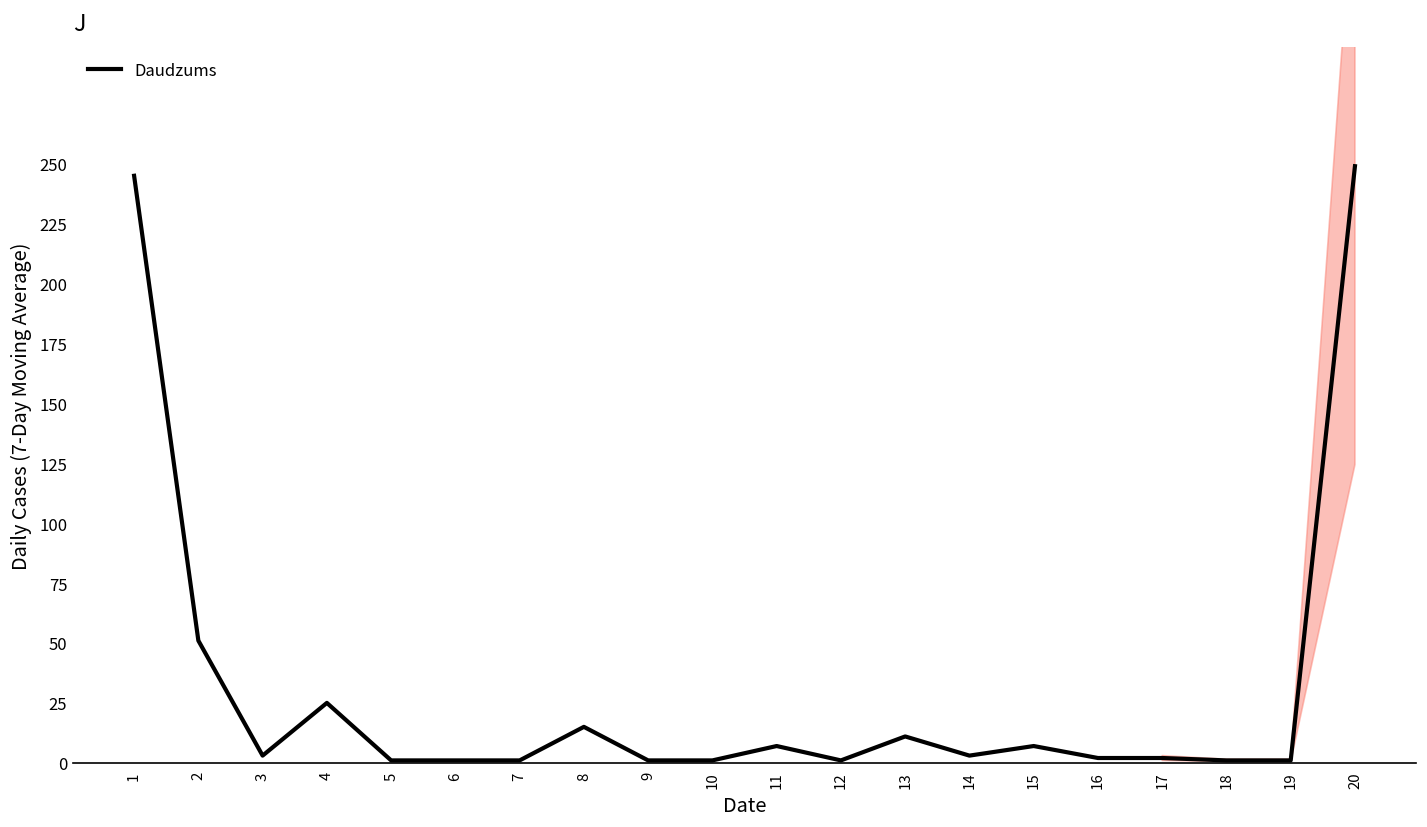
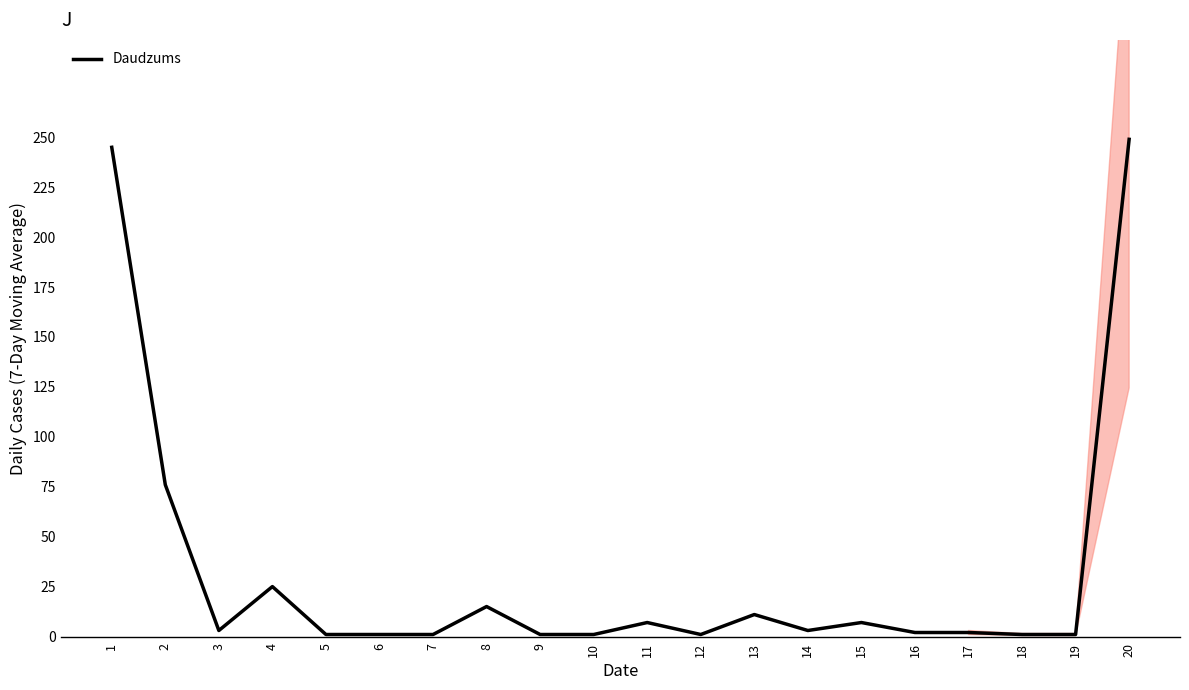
Daudzums, 2: 51 -> 76
